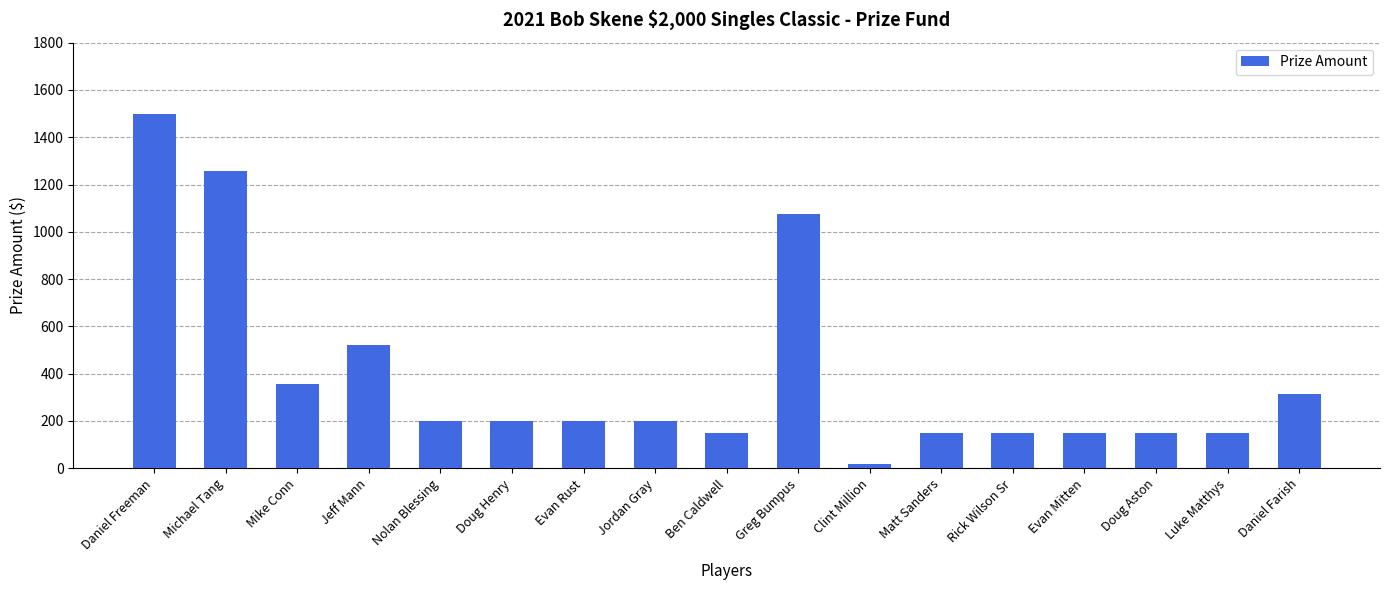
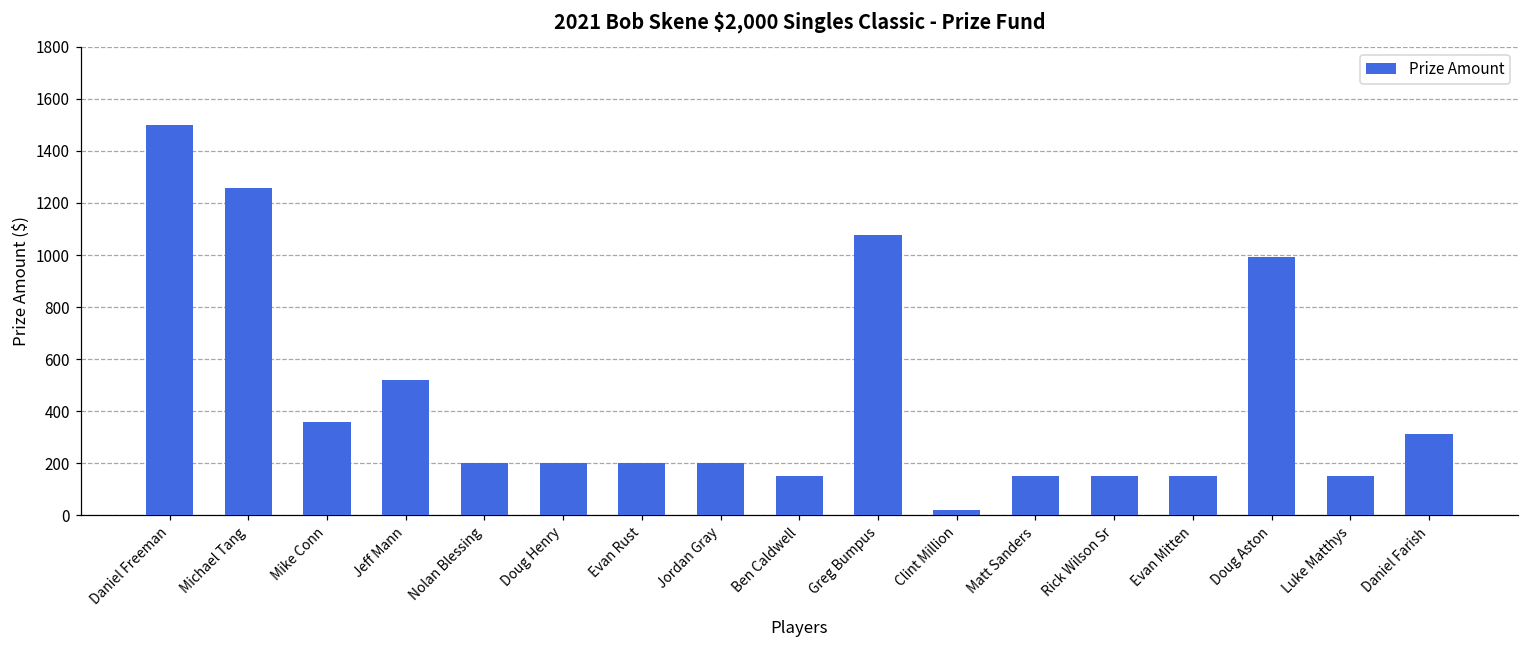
Doug Aston: 150 -> 990
